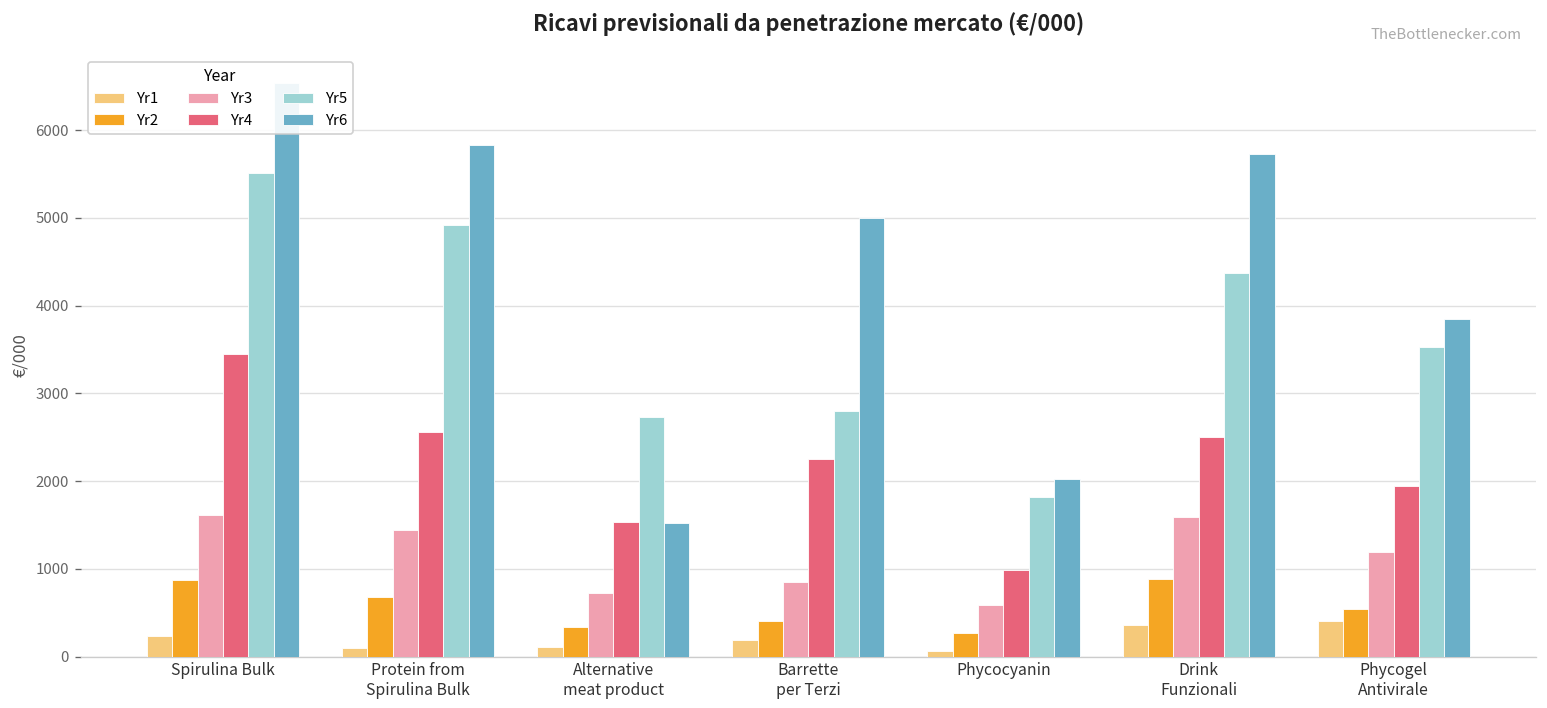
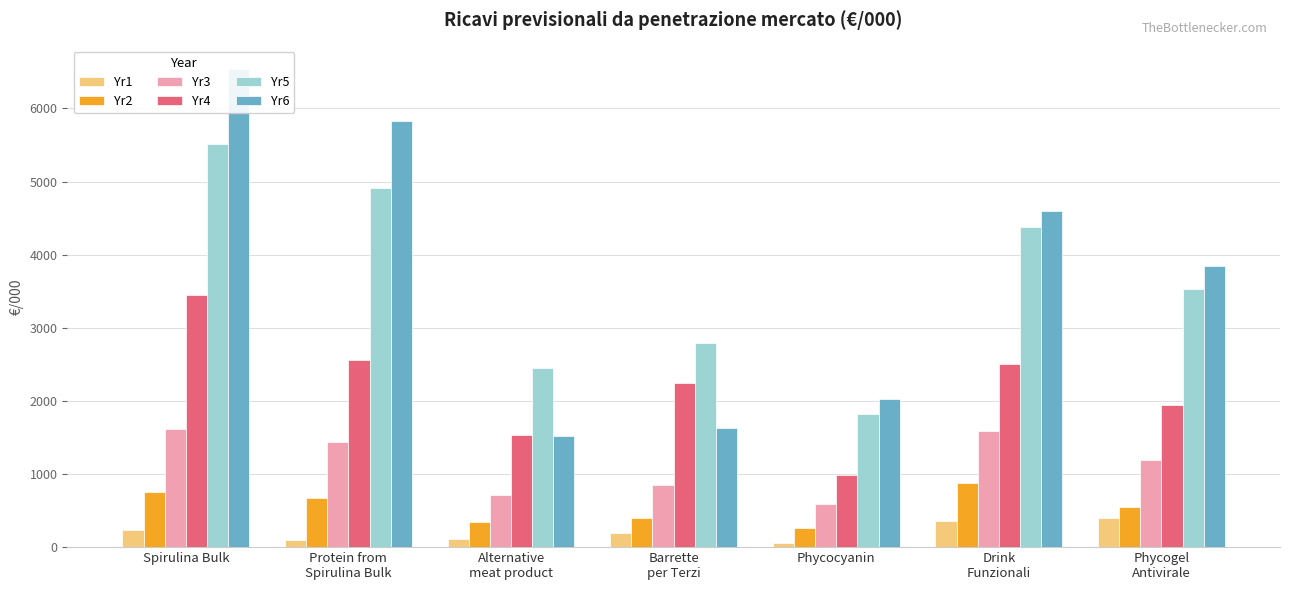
Yr2, Spirulina Bulk: 900 -> 800
Yr5, Alternative meat product: 2700 -> 2400
Yr6, Barrette per Terzi: 5000 -> 1600
Yr6, Drink Funzionali: 5700 -> 4600
